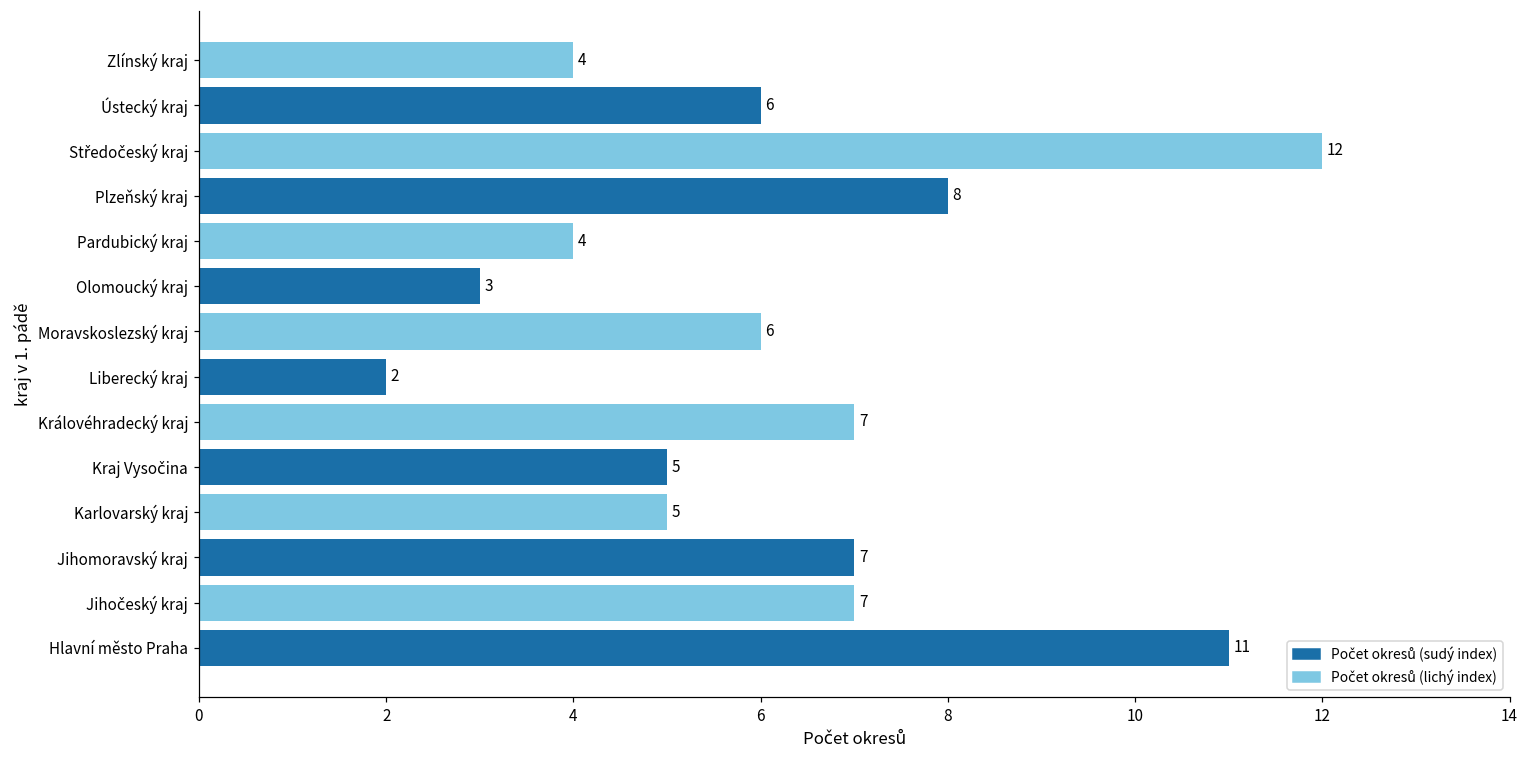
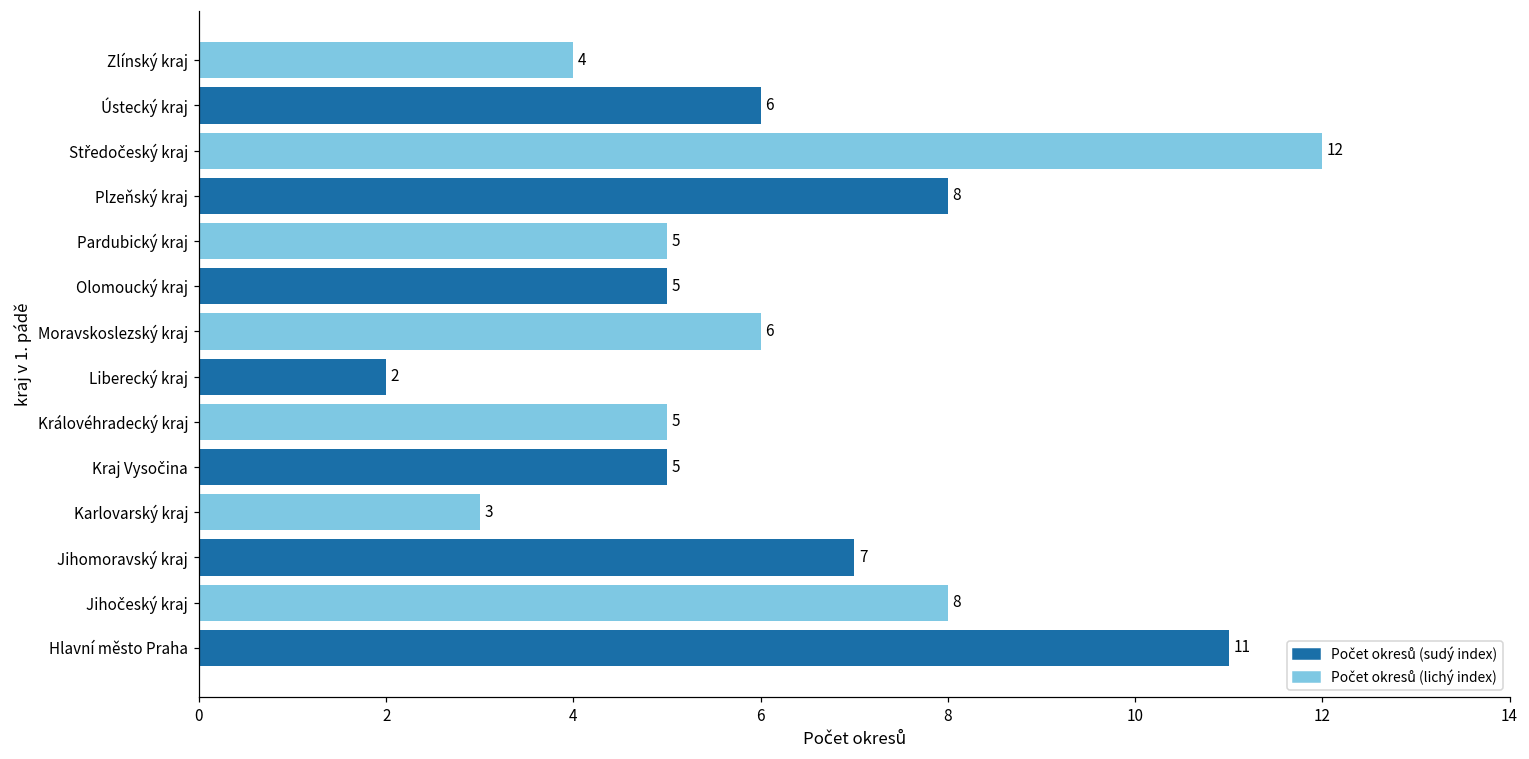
Pardubický kraj: 4 -> 5
Olomoucký kraj: 3 -> 5
Královéhradecký kraj: 7 -> 5
Karlovarský kraj: 5 -> 3
Jihočeský kraj: 7 -> 8
